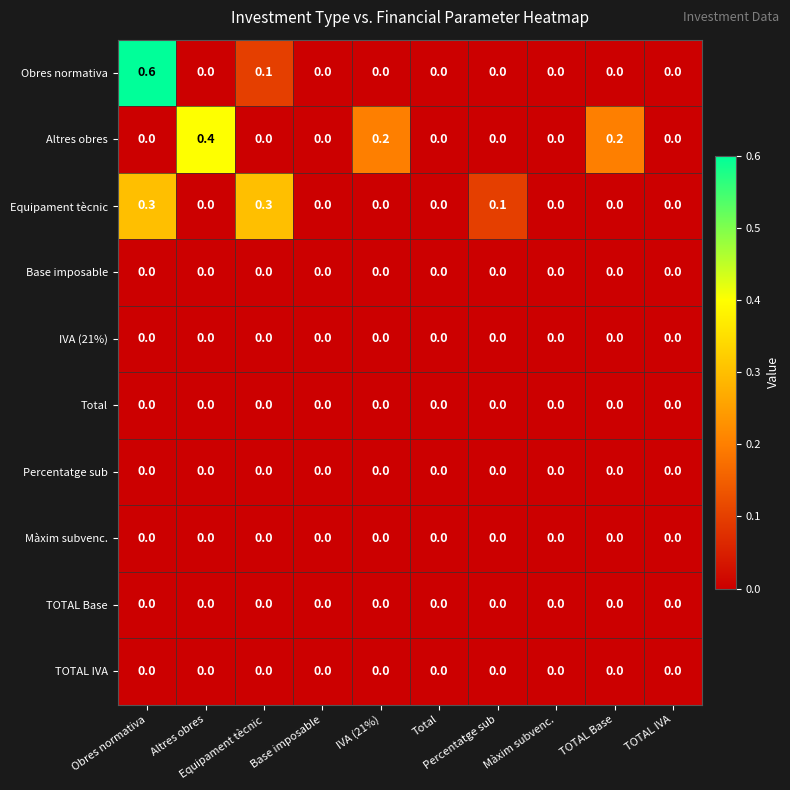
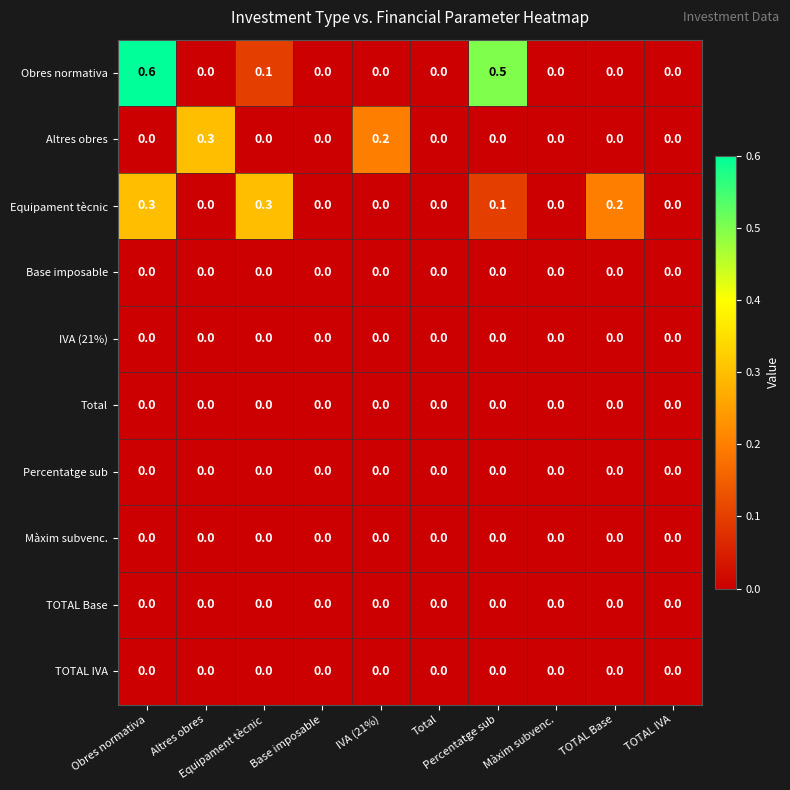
Obres normativa, Percentatge sub: 0.0 -> 0.5
Altres obres, Altres obres: 0.4 -> 0.3
Altres obres, TOTAL Base: 0.2 -> 0.0
Equipament tècnic, TOTAL Base: 0.0 -> 0.2
